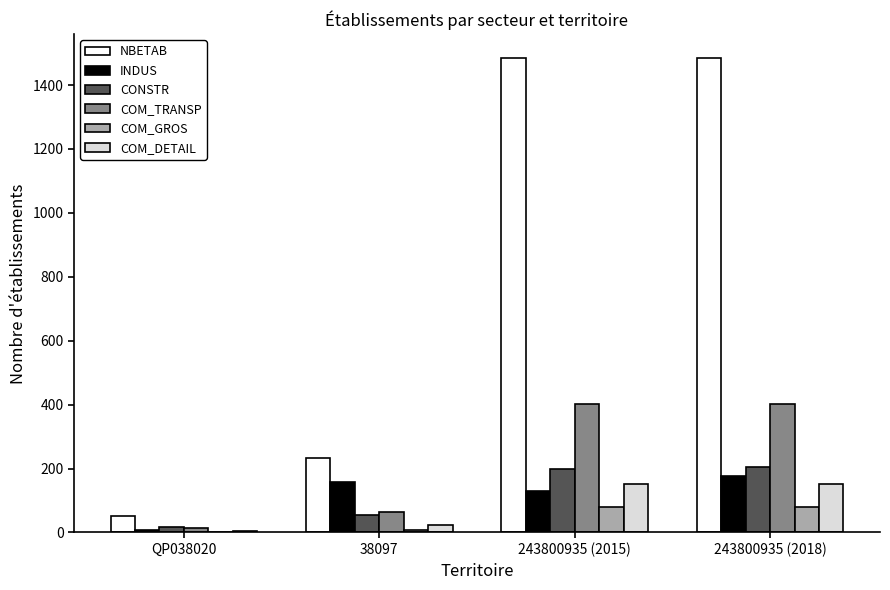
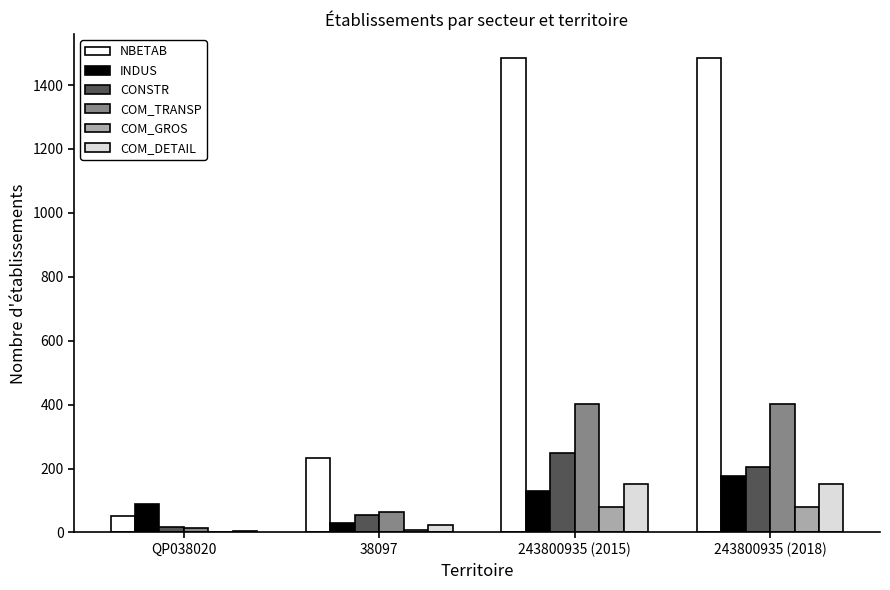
INDUS, QP038020: 10 -> 90
INDUS, 38097: 160 -> 30
CONSTR, 243800935 (2015): 200 -> 250
